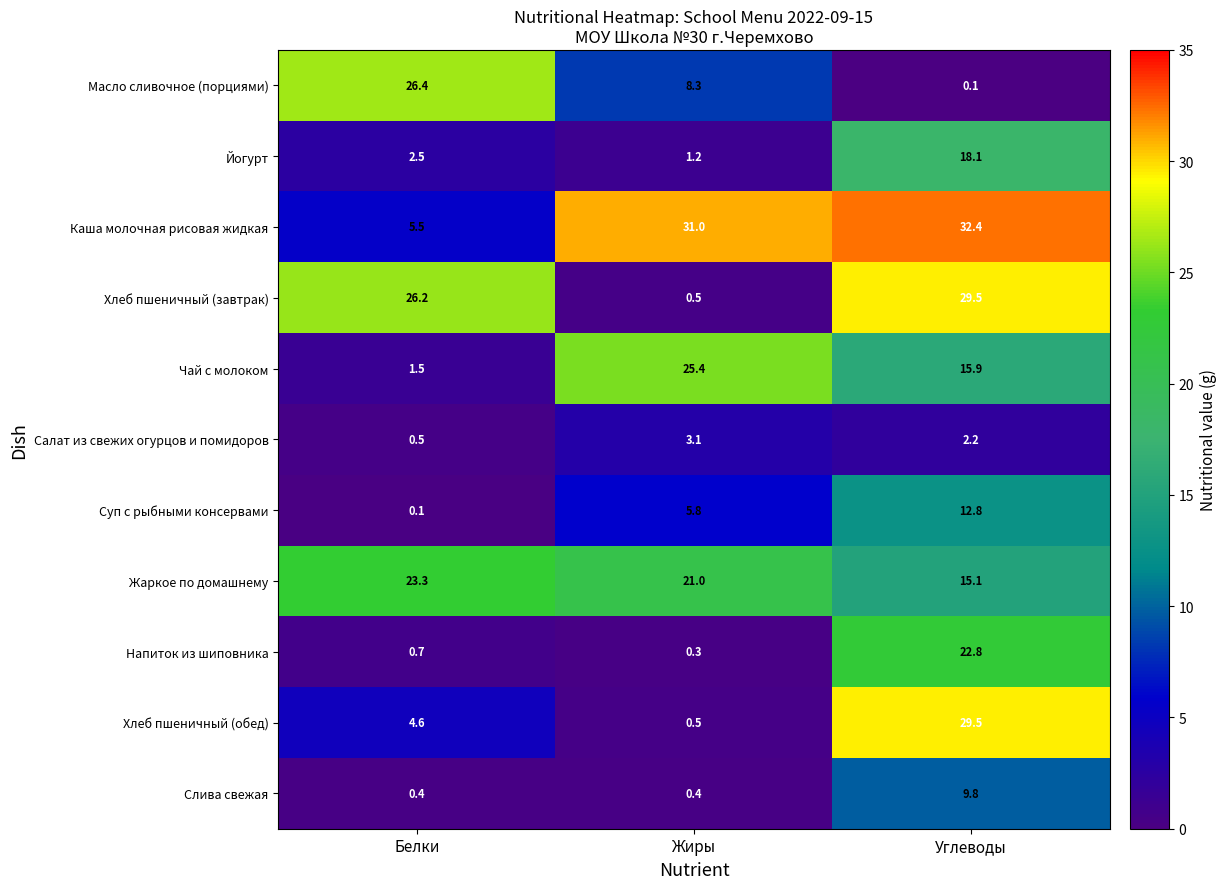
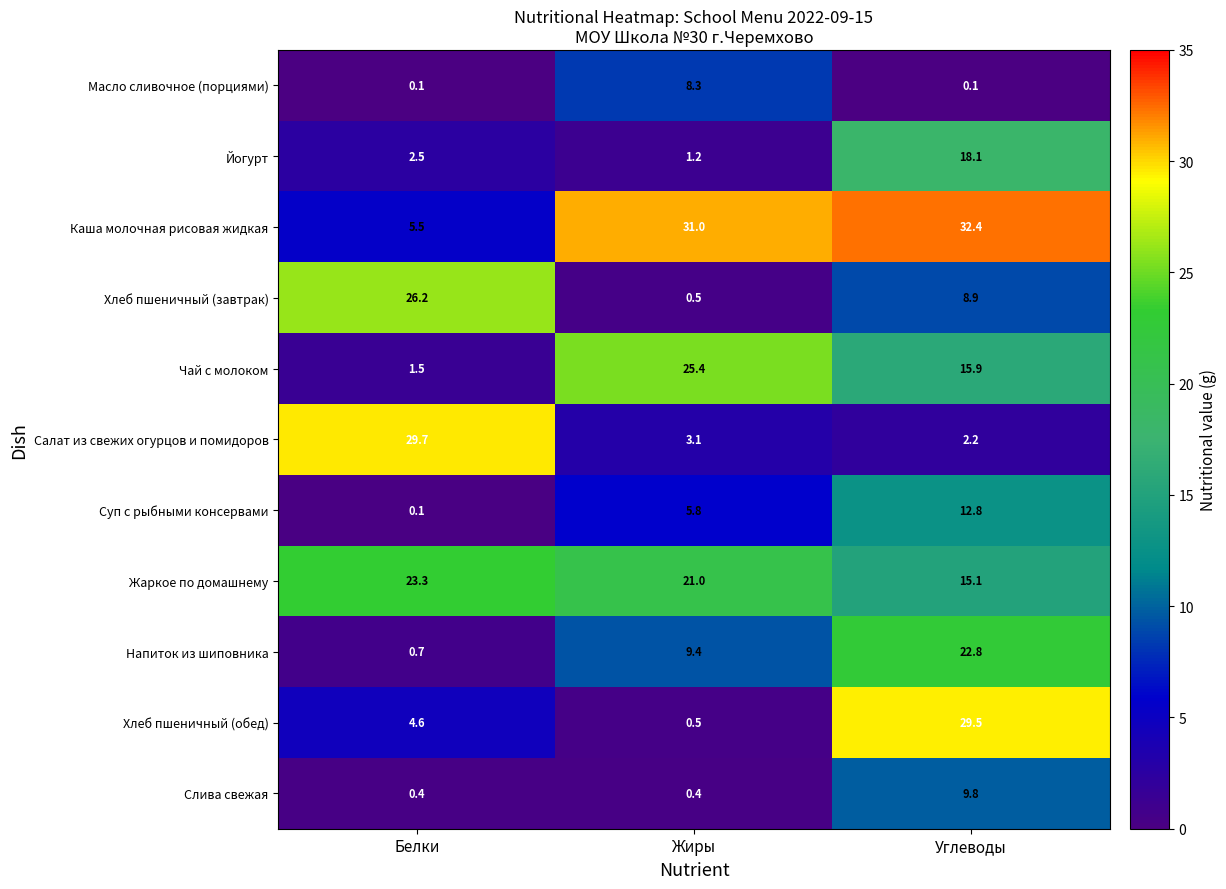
Масло сливочное (порциями), Белки: 26.4 -> 0.1
Хлеб пшеничный (завтрак), Углеводы: 29.5 -> 8.9
Салат из свежих огурцов и помидоров, Белки: 0.5 -> 29.7
Напиток из шиповника, Жиры: 0.3 -> 9.4
